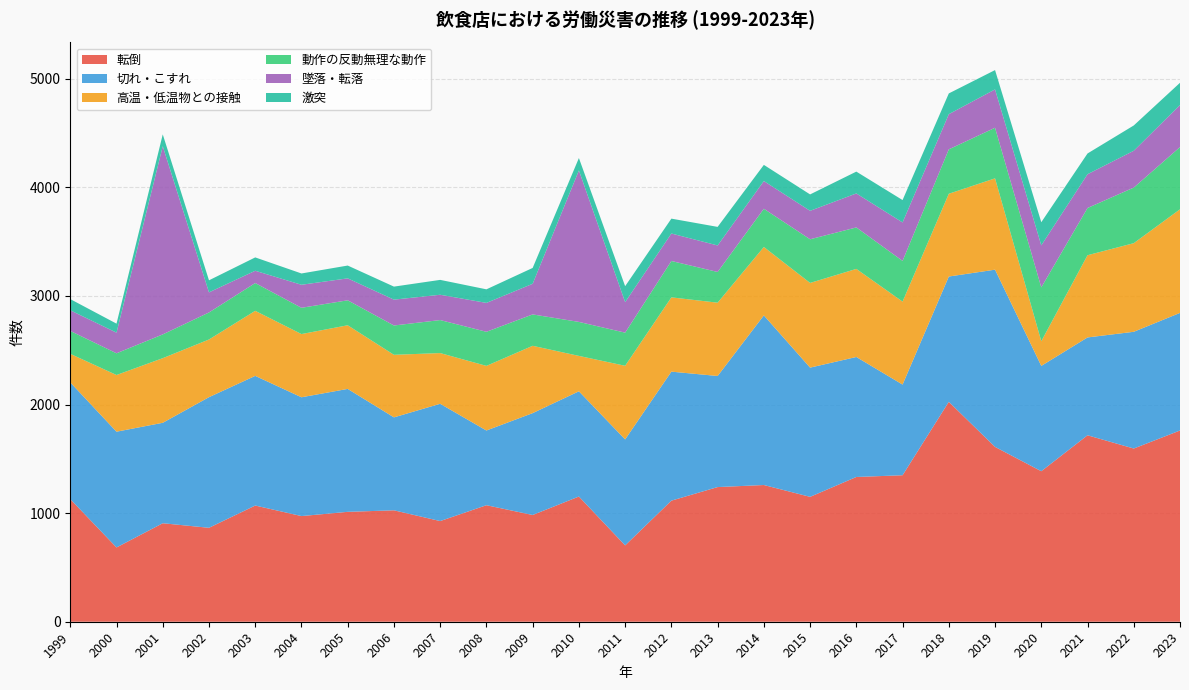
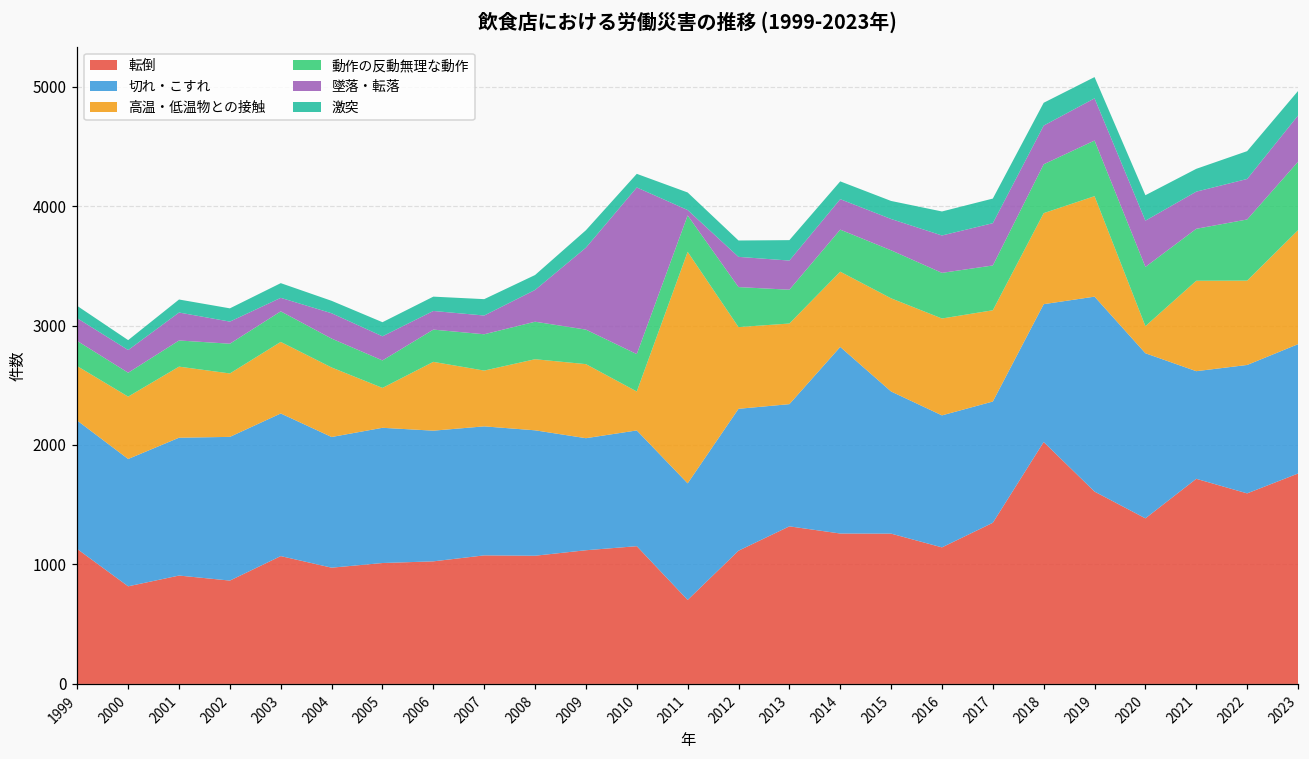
高温・低温物との接触, 1999: 260 -> 460
転倒, 2000: 680 -> 820
切れ・こすれ, 2001: 930 -> 1150
墜落・転落, 2001: 1730 -> 230
高温・低温物との接触, 2005: 590 -> 330
切れ・こすれ, 2006: 860 -> 1090
墜落・転落, 2006: 240 -> 160
転倒, 2007: 930 -> 1080
墜落・転落, 2007: 230 -> 160
切れ・こすれ, 2008: 690 -> 1050
転倒, 2009: 980 -> 1120
墜落・転落, 2009: 280 -> 690
高温・低温物との接触, 2011: 680 -> 1940
墜落・転落, 2011: 280 -> 50
転倒, 2013: 1240 -> 1320
転倒, 2015: 1150 -> 1260
転倒, 2016: 1330 -> 1140
切れ・こすれ, 2017: 840 -> 1020
切れ・こすれ, 2020: 970 -> 1380
高温・低温物との接触, 2022: 820 -> 710
